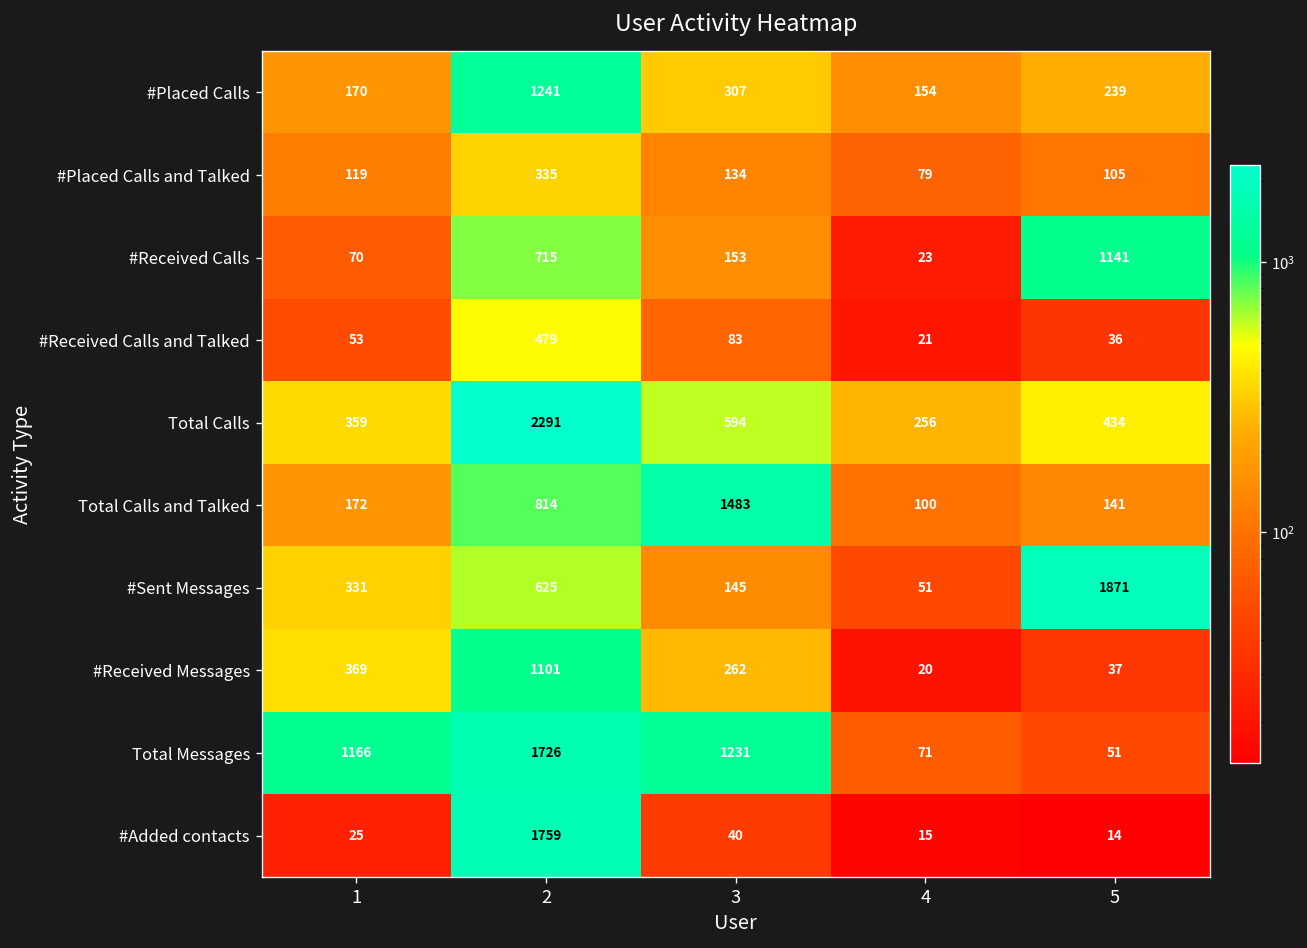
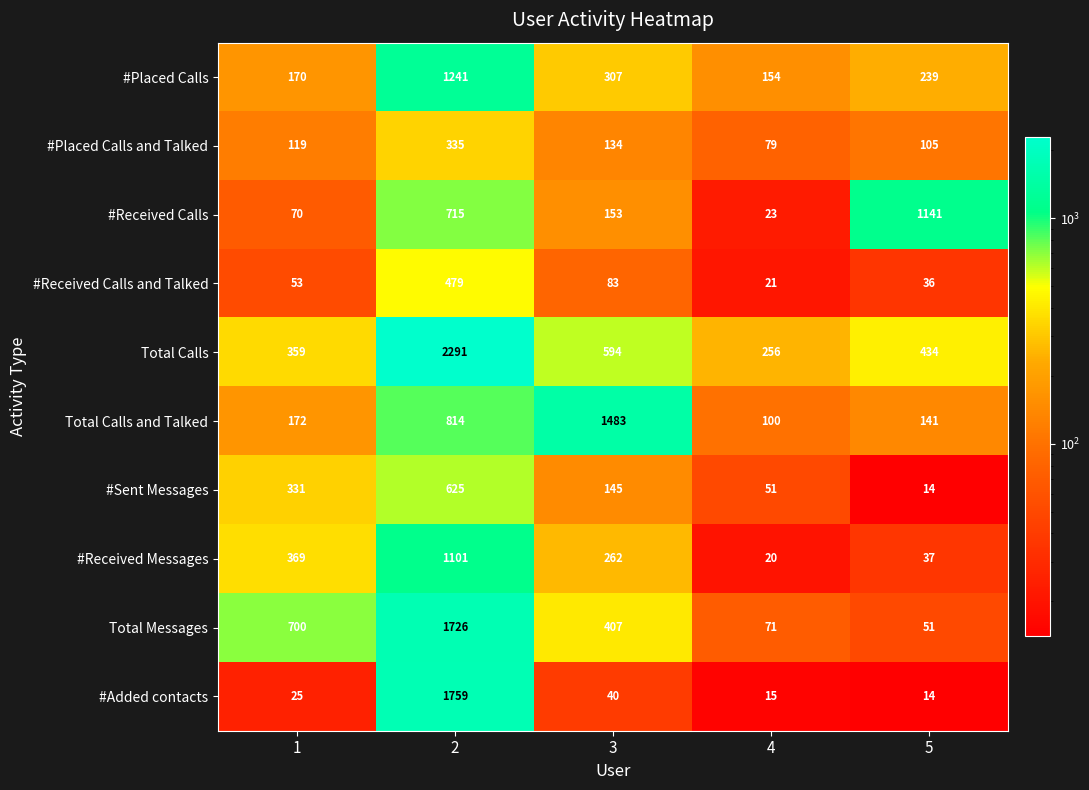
#Sent Messages, 5: 1871 -> 14
Total Messages, 1: 1166 -> 700
Total Messages, 3: 1231 -> 407
